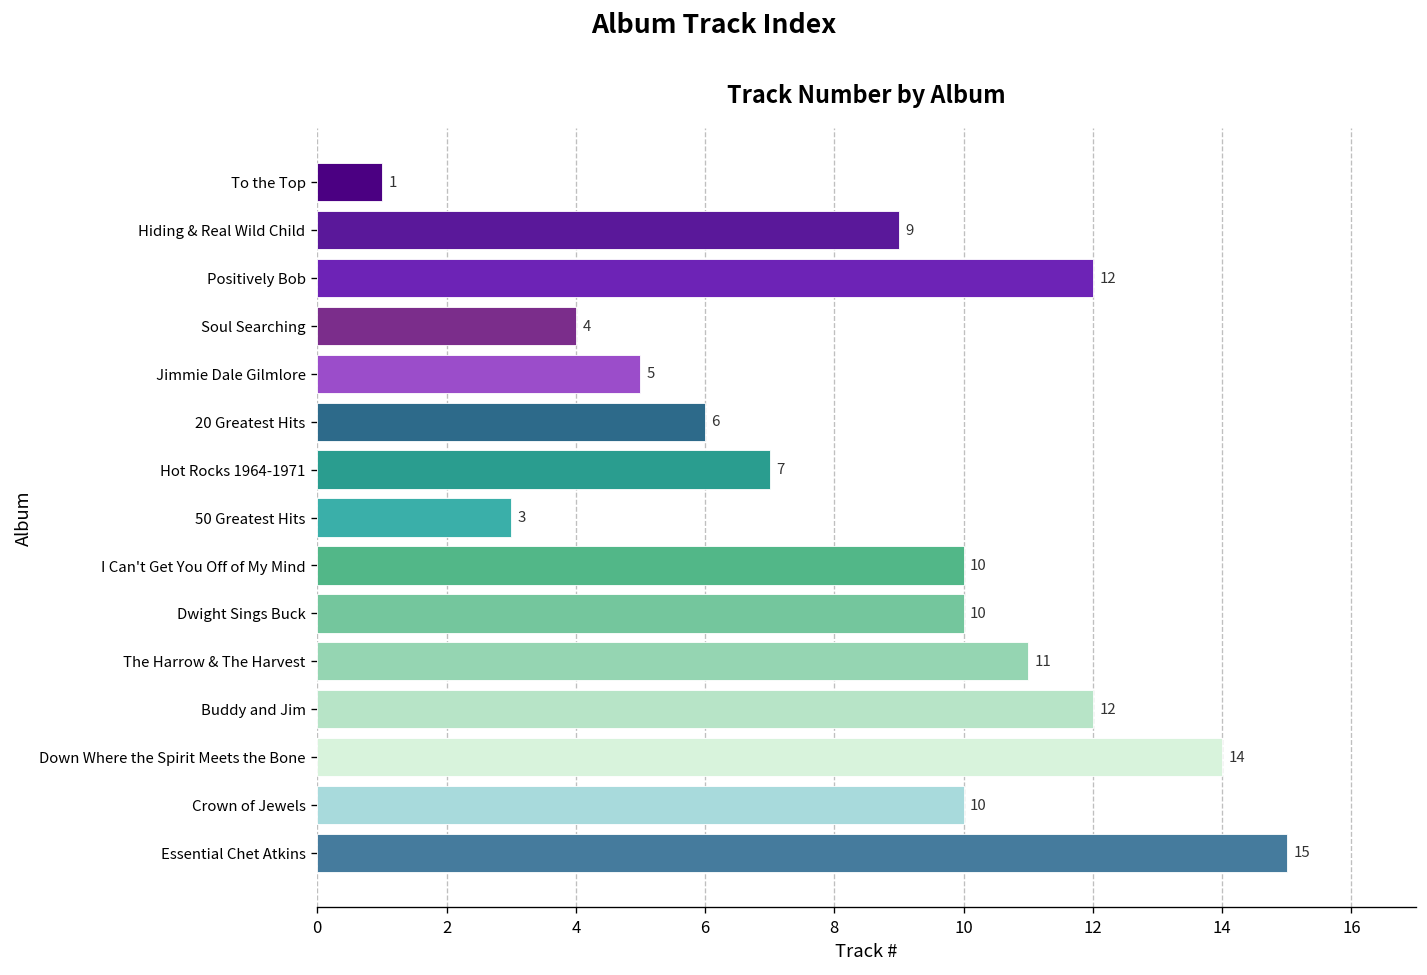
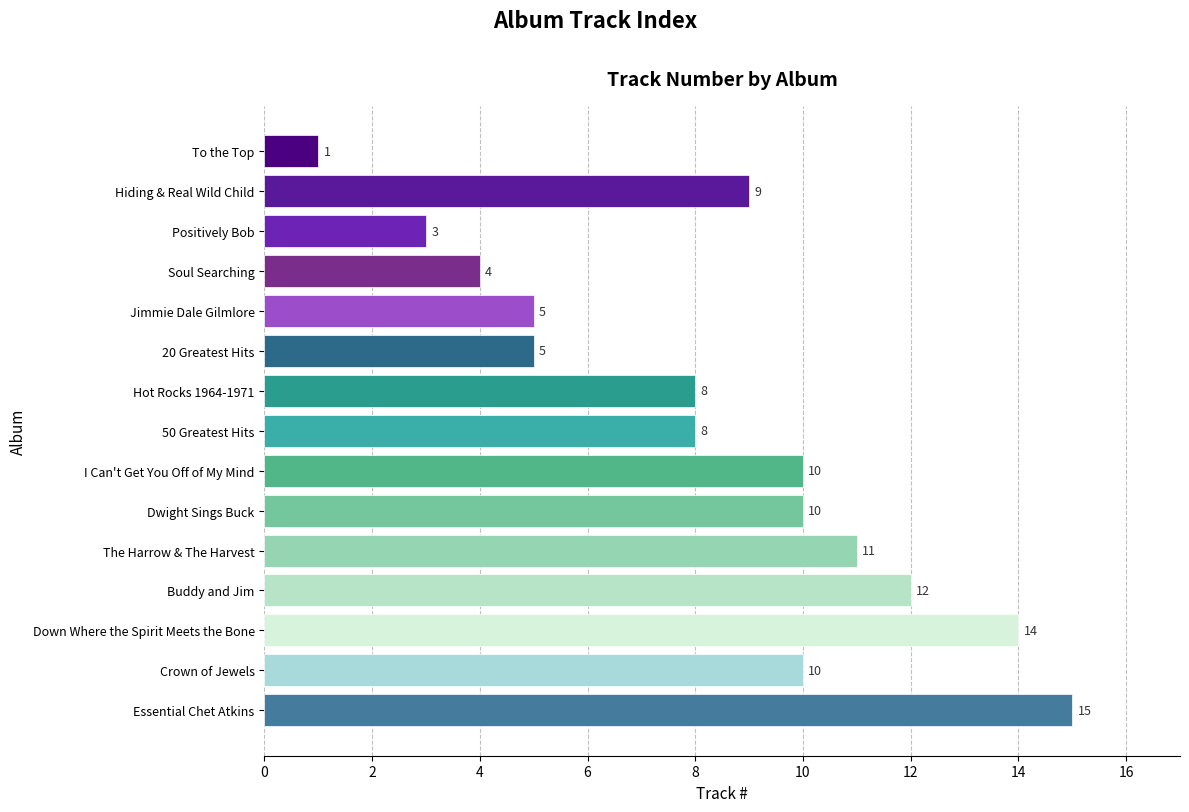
Positively Bob: 12 -> 3
20 Greatest Hits: 6 -> 5
Hot Rocks 1964-1971: 7 -> 8
50 Greatest Hits: 3 -> 8
